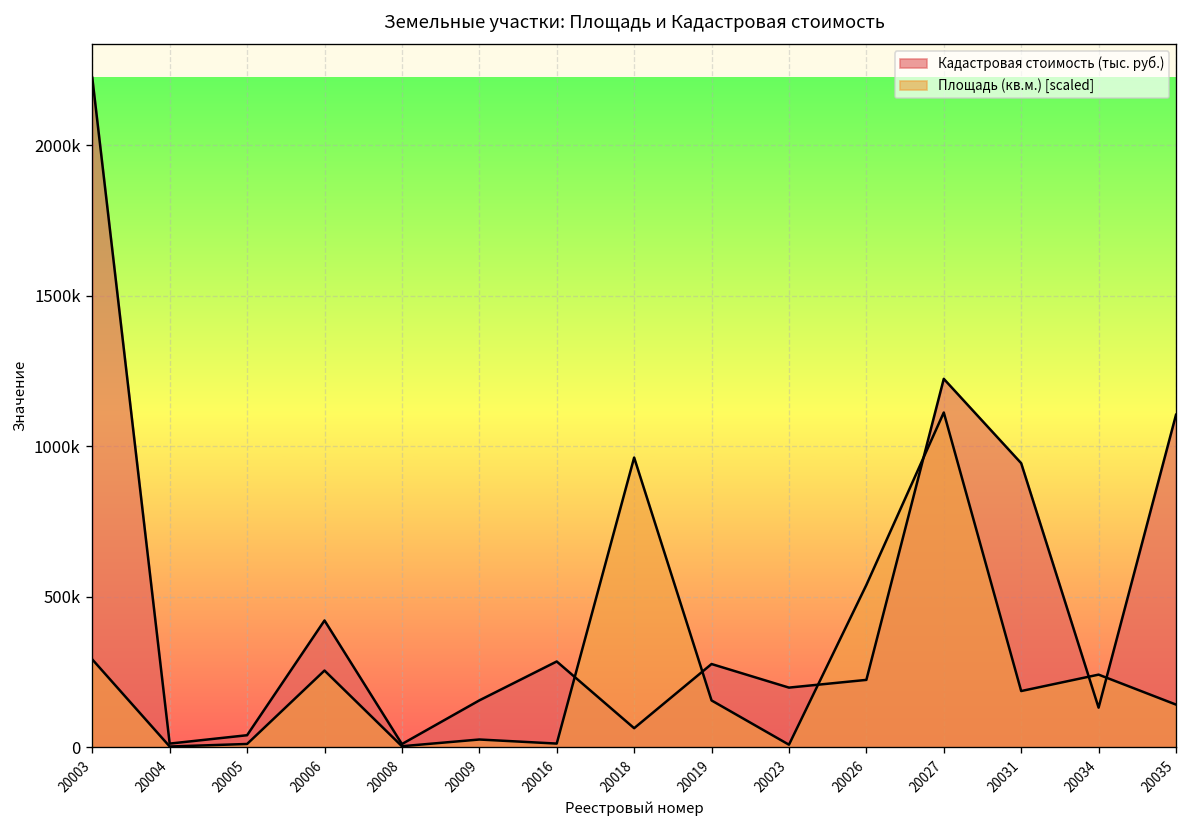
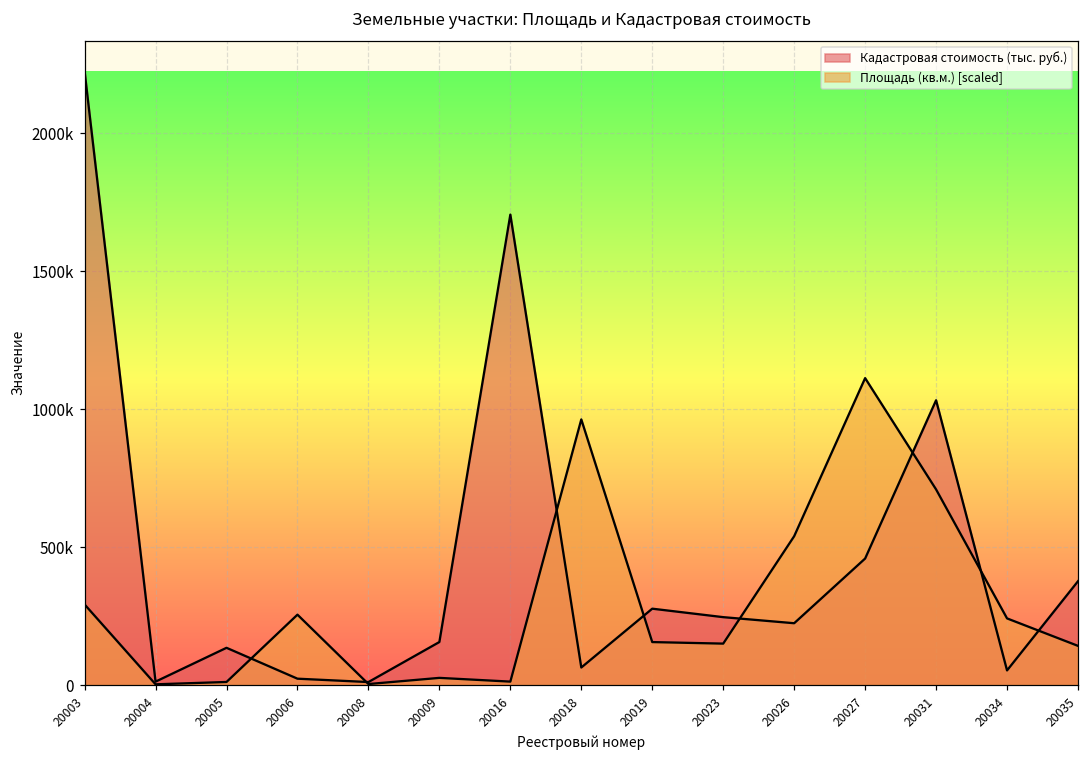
Кадастровая стоимость (тыс. руб.), 20005: 40000 -> 130000
Кадастровая стоимость (тыс. руб.), 20006: 420000 -> 20000
Кадастровая стоимость (тыс. руб.), 20016: 280000 -> 1700000
Кадастровая стоимость (тыс. руб.), 20023: 200000 -> 250000
Площадь (кв.м.) [scaled], 20023: 10000 -> 150000
Кадастровая стоимость (тыс. руб.), 20027: 1220000 -> 460000
Кадастровая стоимость (тыс. руб.), 20031: 940000 -> 1030000
Площадь (кв.м.) [scaled], 20031: 190000 -> 710000
Кадастровая стоимость (тыс. руб.), 20034: 130000 -> 50000
Кадастровая стоимость (тыс. руб.), 20035: 1100000 -> 380000
